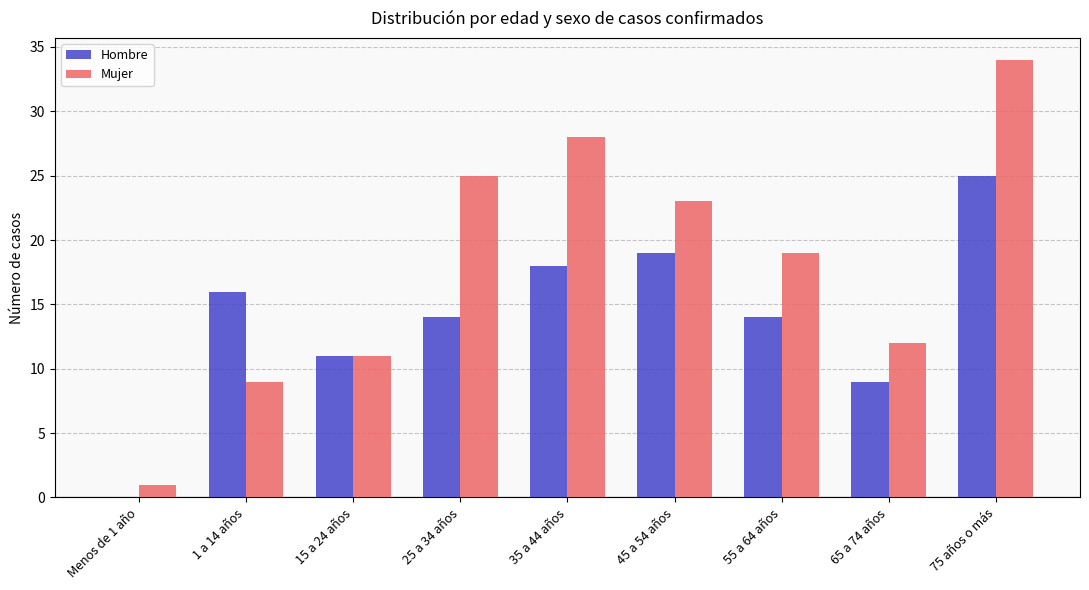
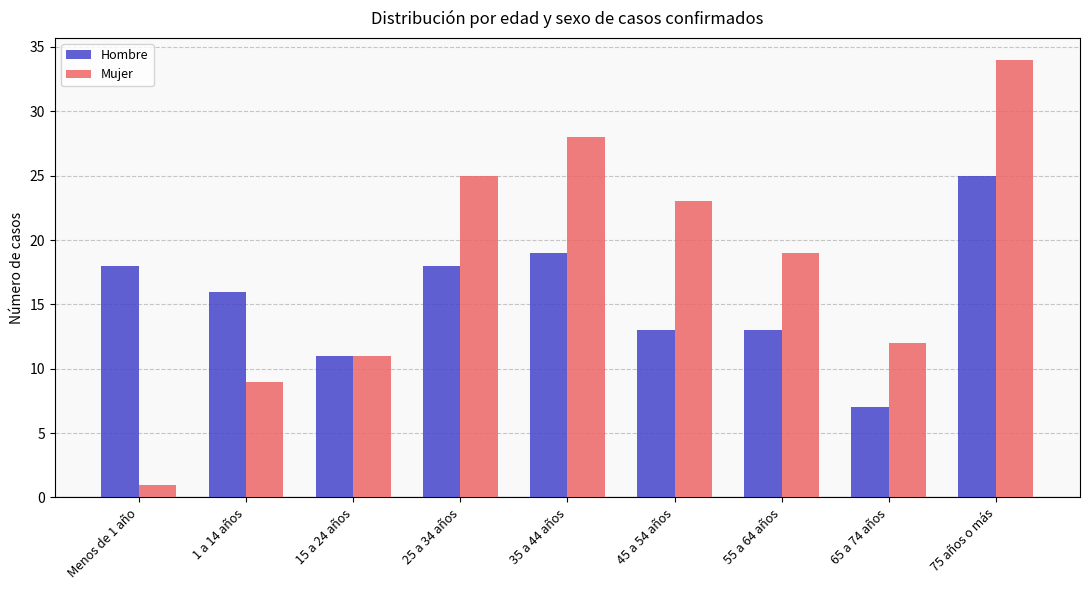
Hombre, Menos de 1 año: 0 -> 18
Hombre, 25 a 34 años: 14 -> 18
Hombre, 35 a 44 años: 18 -> 19
Hombre, 45 a 54 años: 19 -> 13
Hombre, 55 a 64 años: 14 -> 13
Hombre, 65 a 74 años: 9 -> 7
